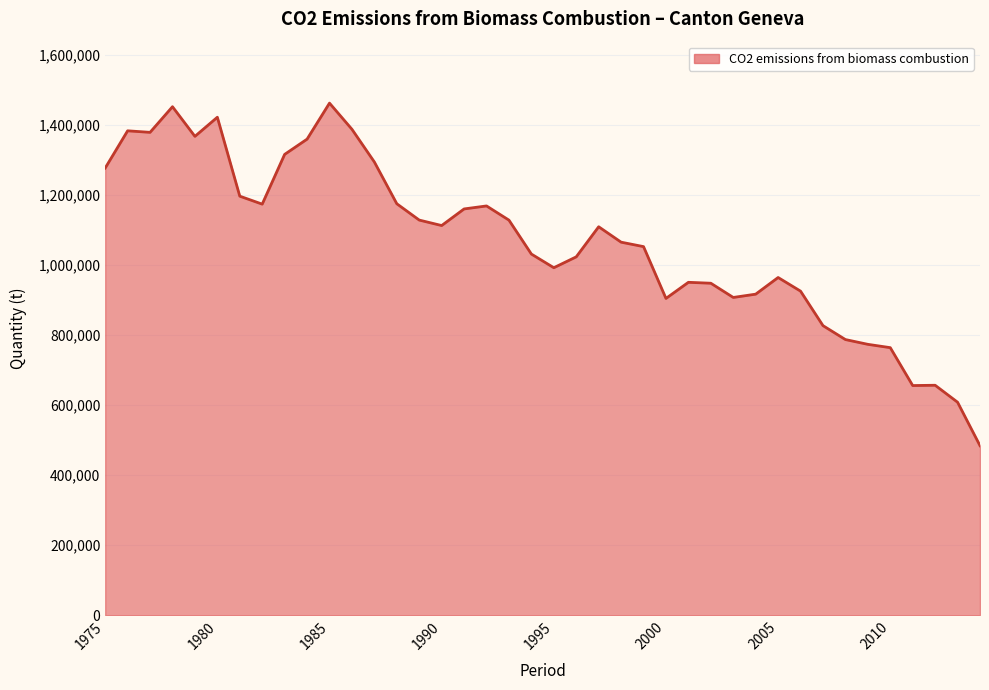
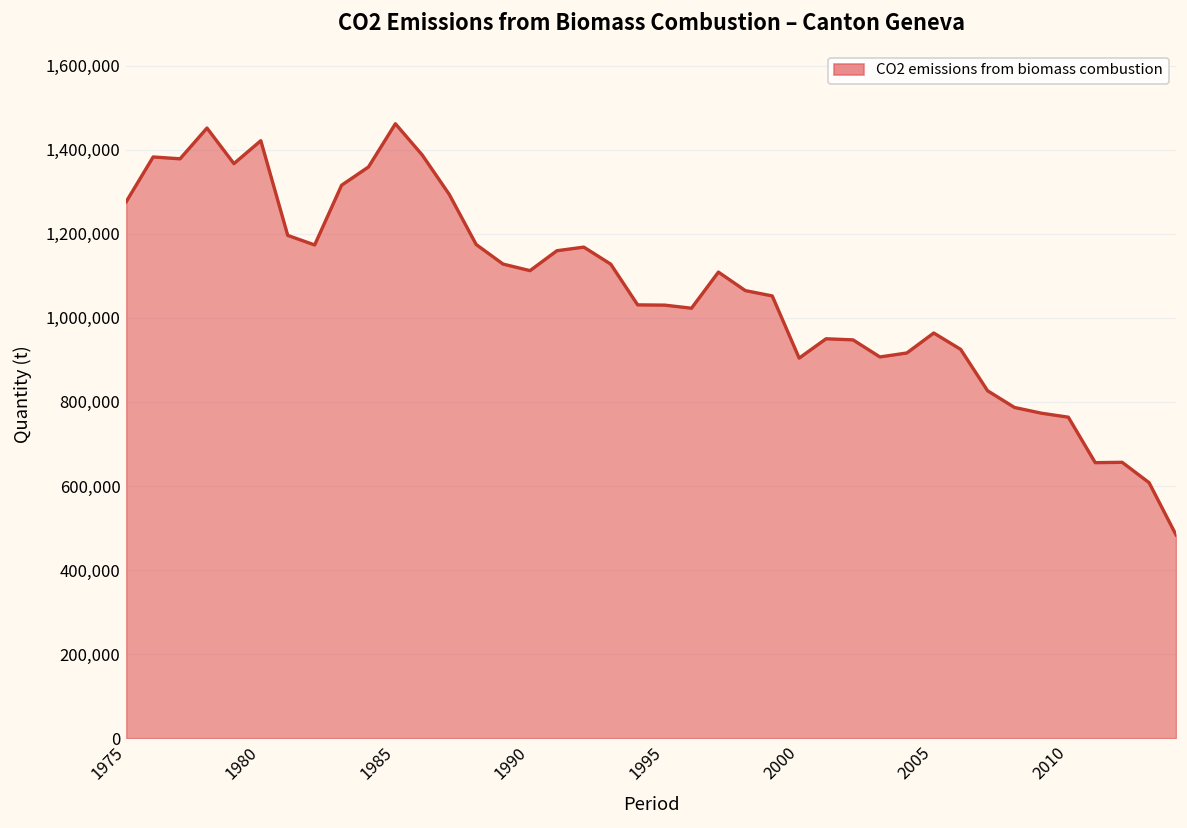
1995: 990,000 -> 1,030,000
